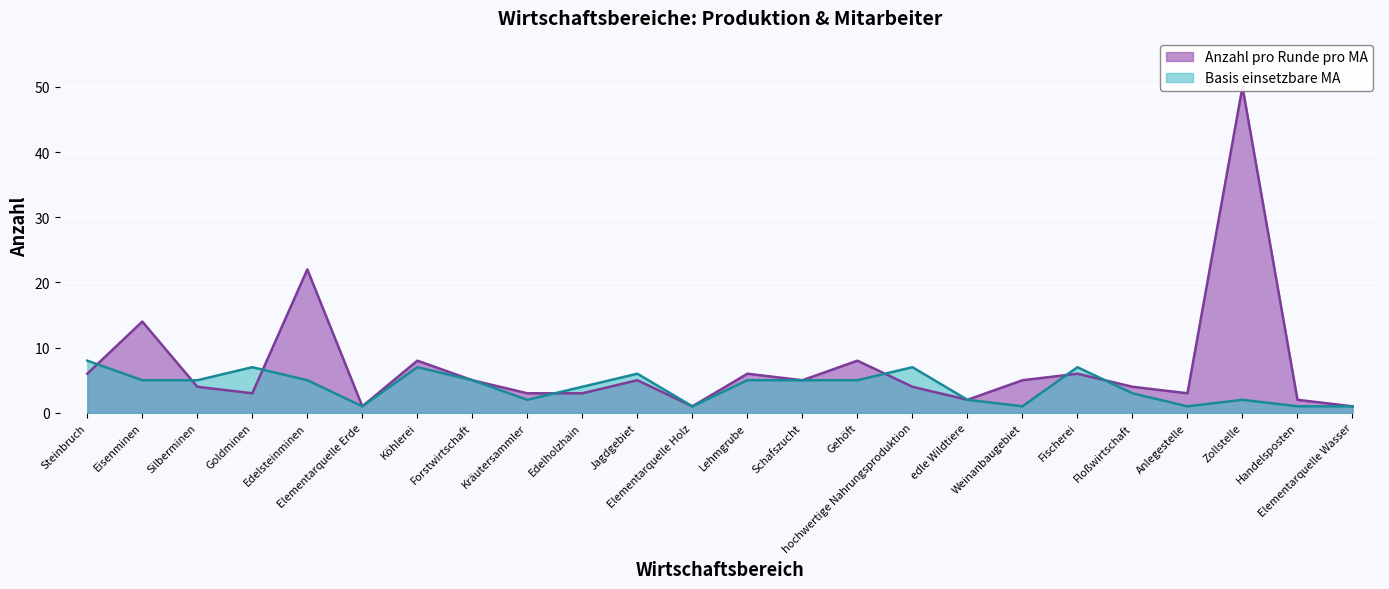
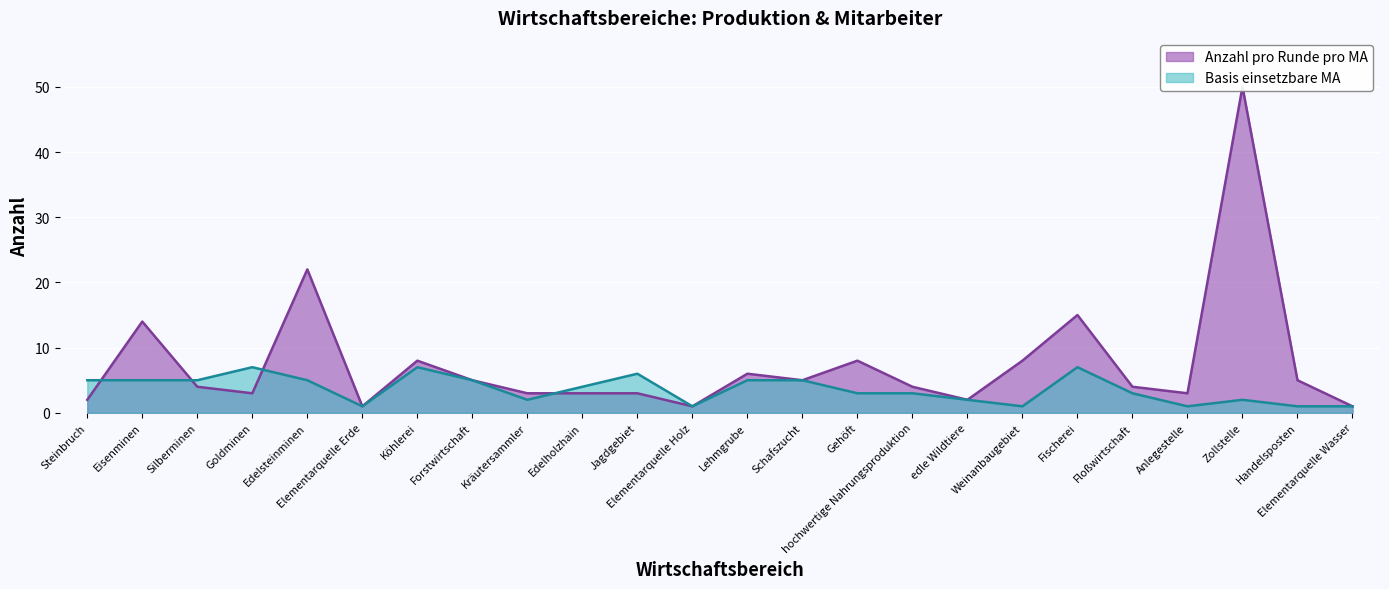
Anzahl pro Runde pro MA, Steinbruch: 6 -> 2
Basis einsetzbare MA, Steinbruch: 8 -> 5
Anzahl pro Runde pro MA, Jagdgebiet: 5 -> 3
Basis einsetzbare MA, Gehöft: 5 -> 3
Basis einsetzbare MA, hochwertige Nahrungsproduktion: 7 -> 3
Anzahl pro Runde pro MA, Weinanbaugebiet: 5 -> 8
Anzahl pro Runde pro MA, Fischerei: 6 -> 15
Anzahl pro Runde pro MA, Handelsposten: 2 -> 5
